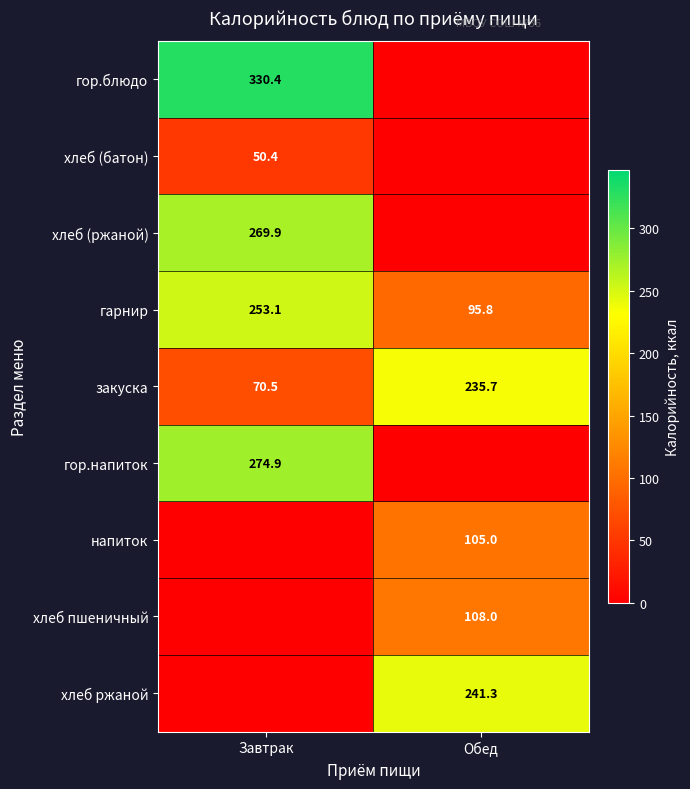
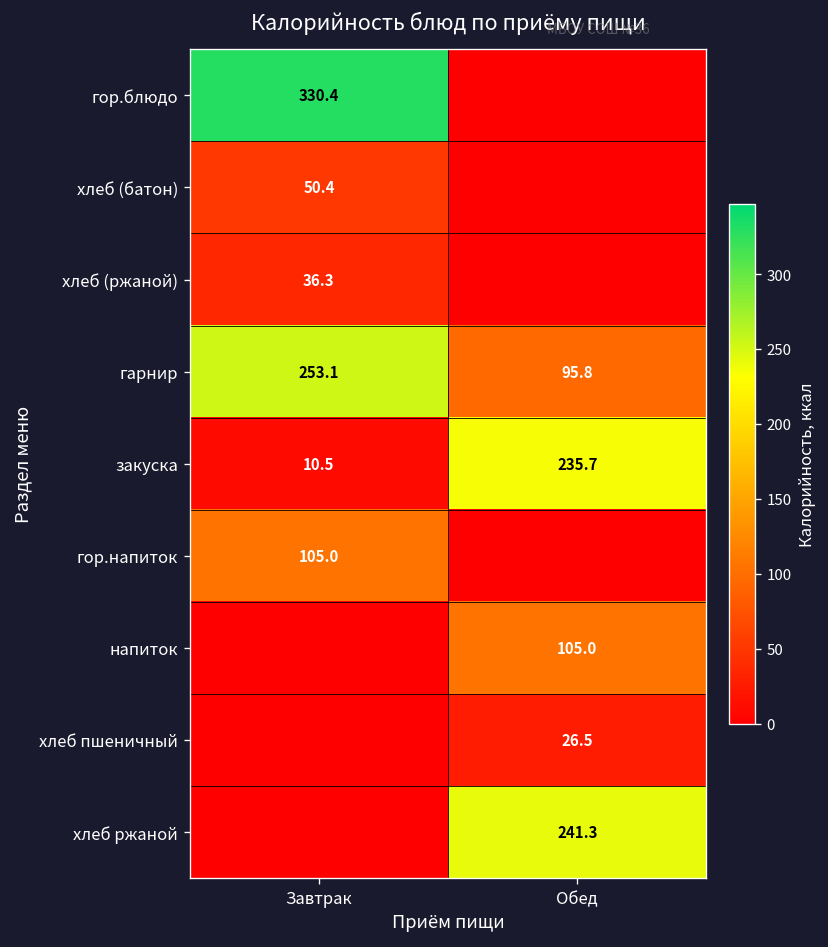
хлеб (ржаной), Завтрак: 269.9 -> 36.3
закуска, Завтрак: 70.5 -> 10.5
гор.напиток, Завтрак: 274.9 -> 105.0
хлеб пшеничный, Обед: 108.0 -> 26.5
